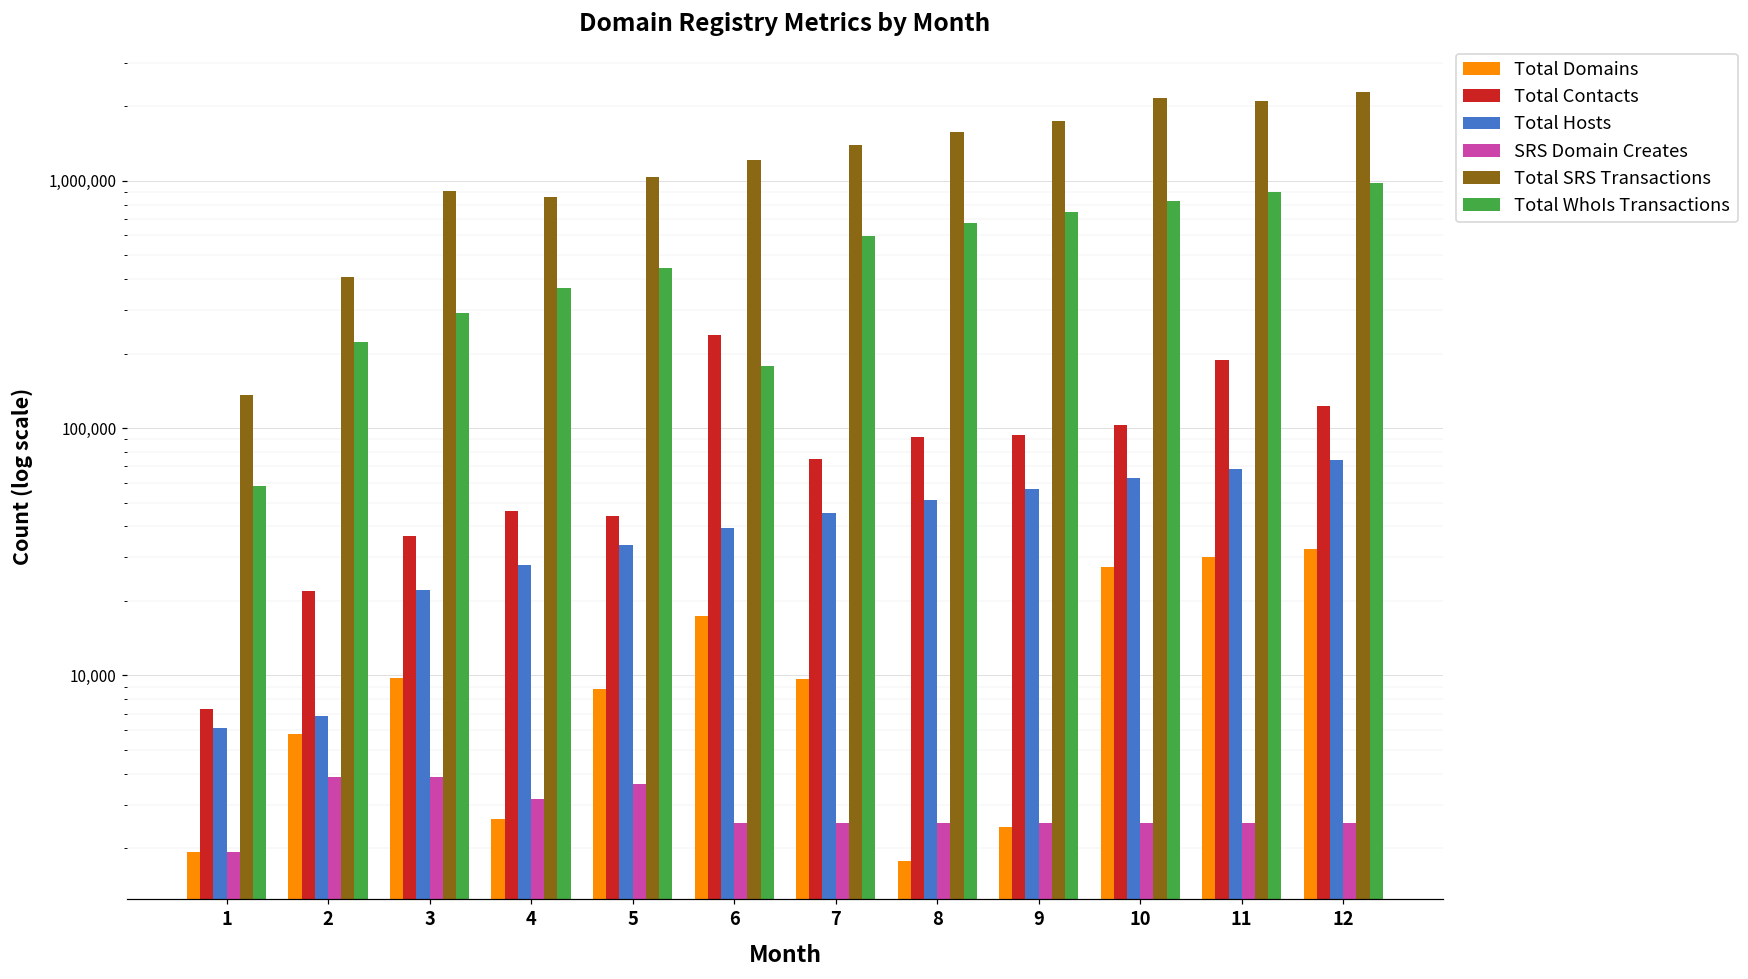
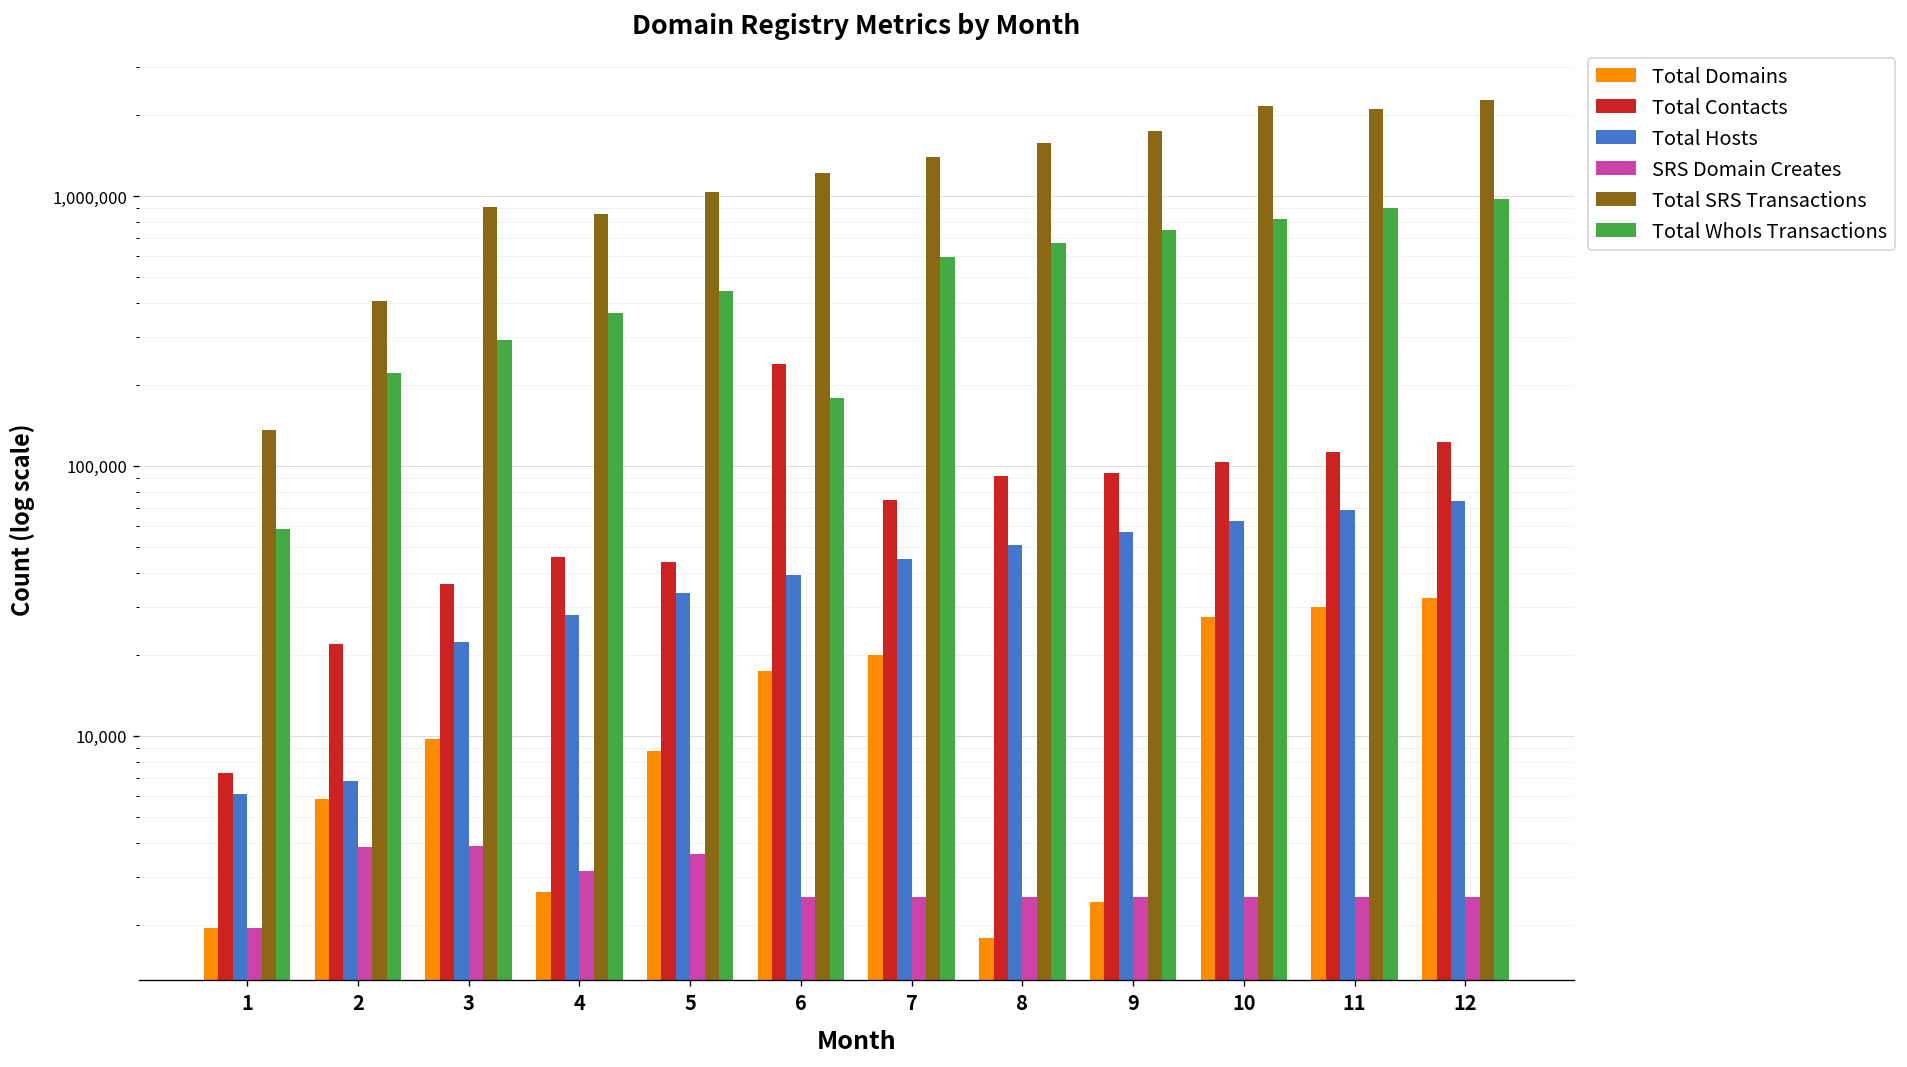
Total Domains, 7: 9,700 -> 20,000
Total Contacts, 11: 190,000 -> 110,000
